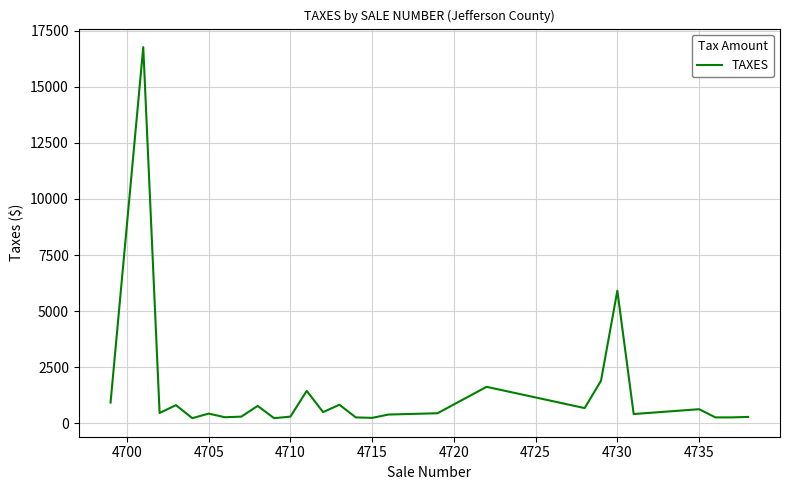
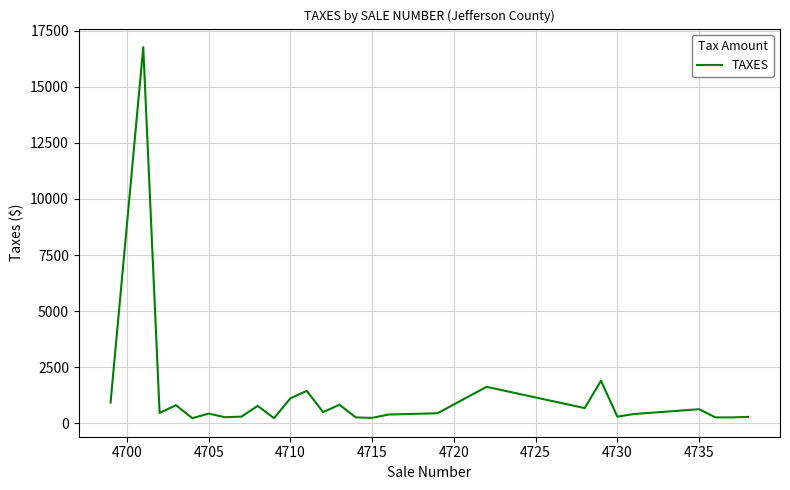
4710: 300 -> 1100
4730: 5900 -> 300
